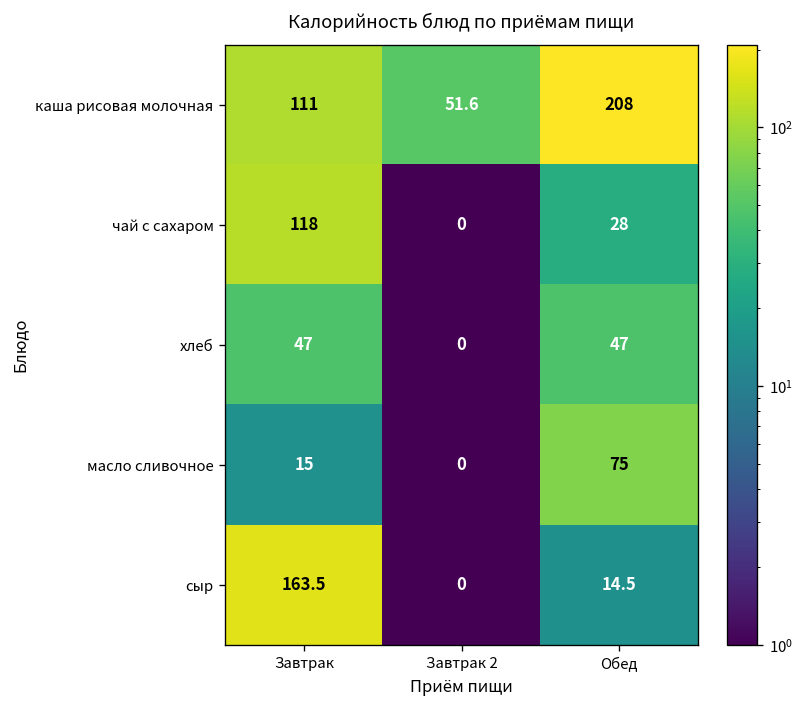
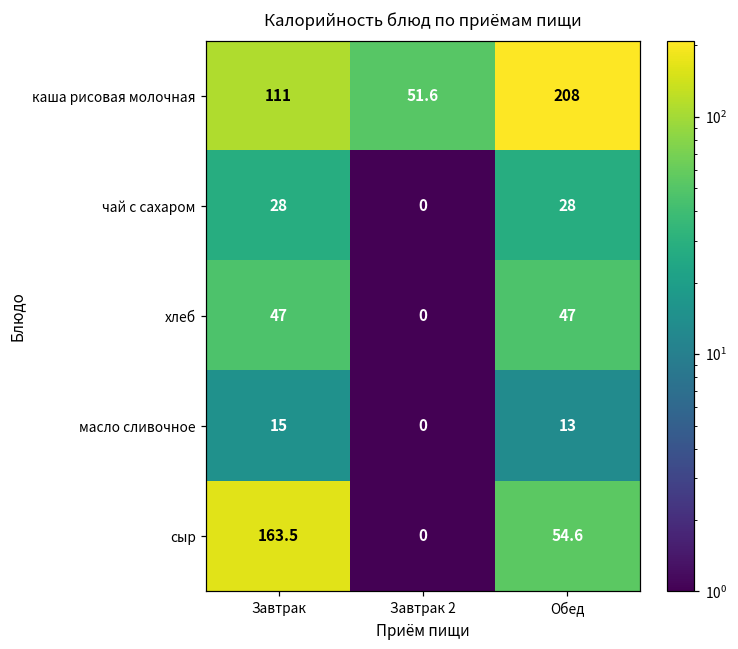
чай с сахаром, Завтрак: 118 -> 28
масло сливочное, Обед: 75 -> 13
сыр, Обед: 14.5 -> 54.6
